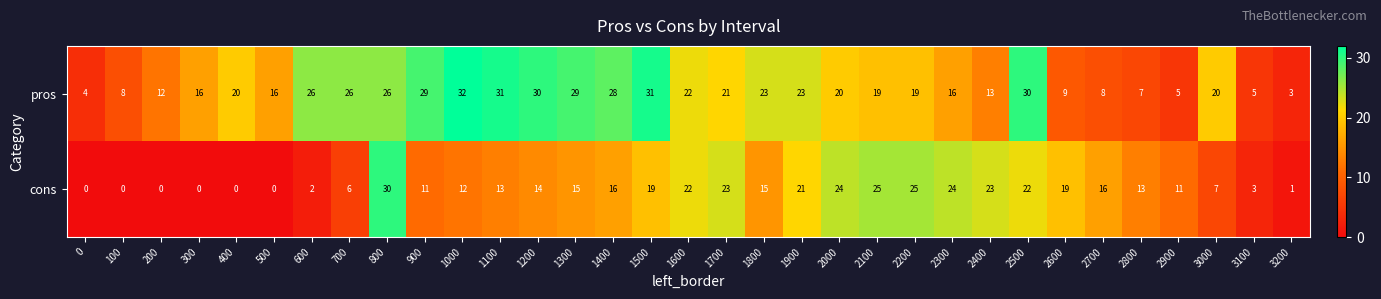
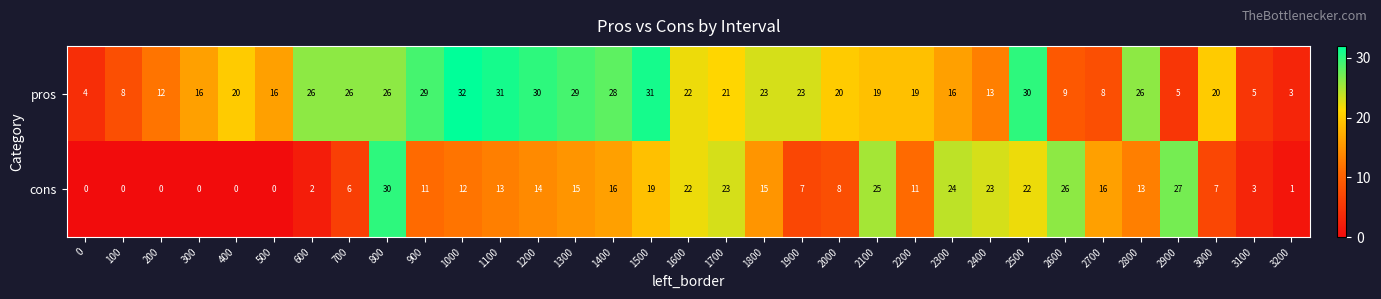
pros, 2800: 7 -> 26
cons, 1900: 21 -> 7
cons, 2000: 24 -> 8
cons, 2200: 25 -> 11
cons, 2600: 19 -> 26
cons, 2900: 11 -> 27
